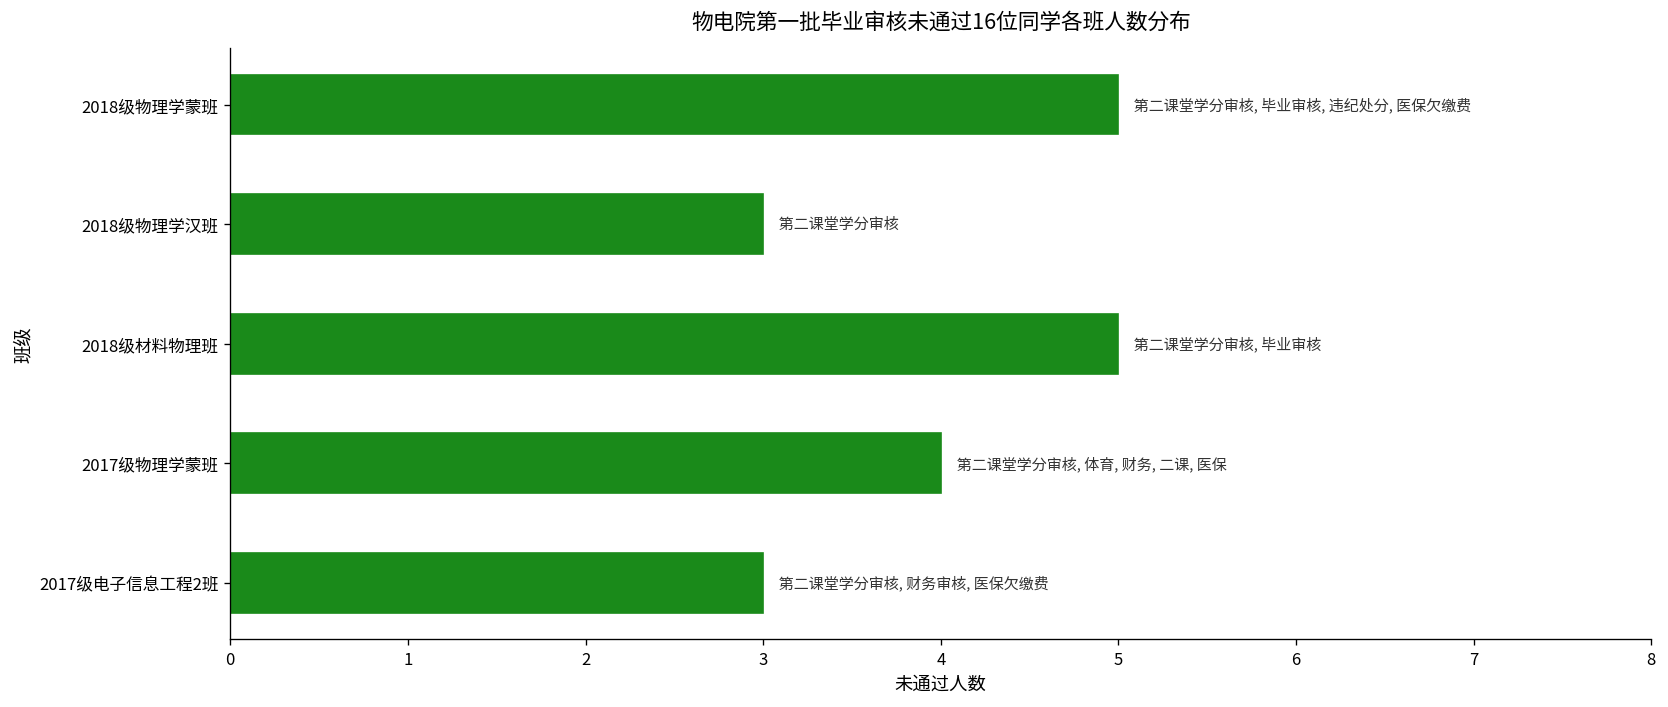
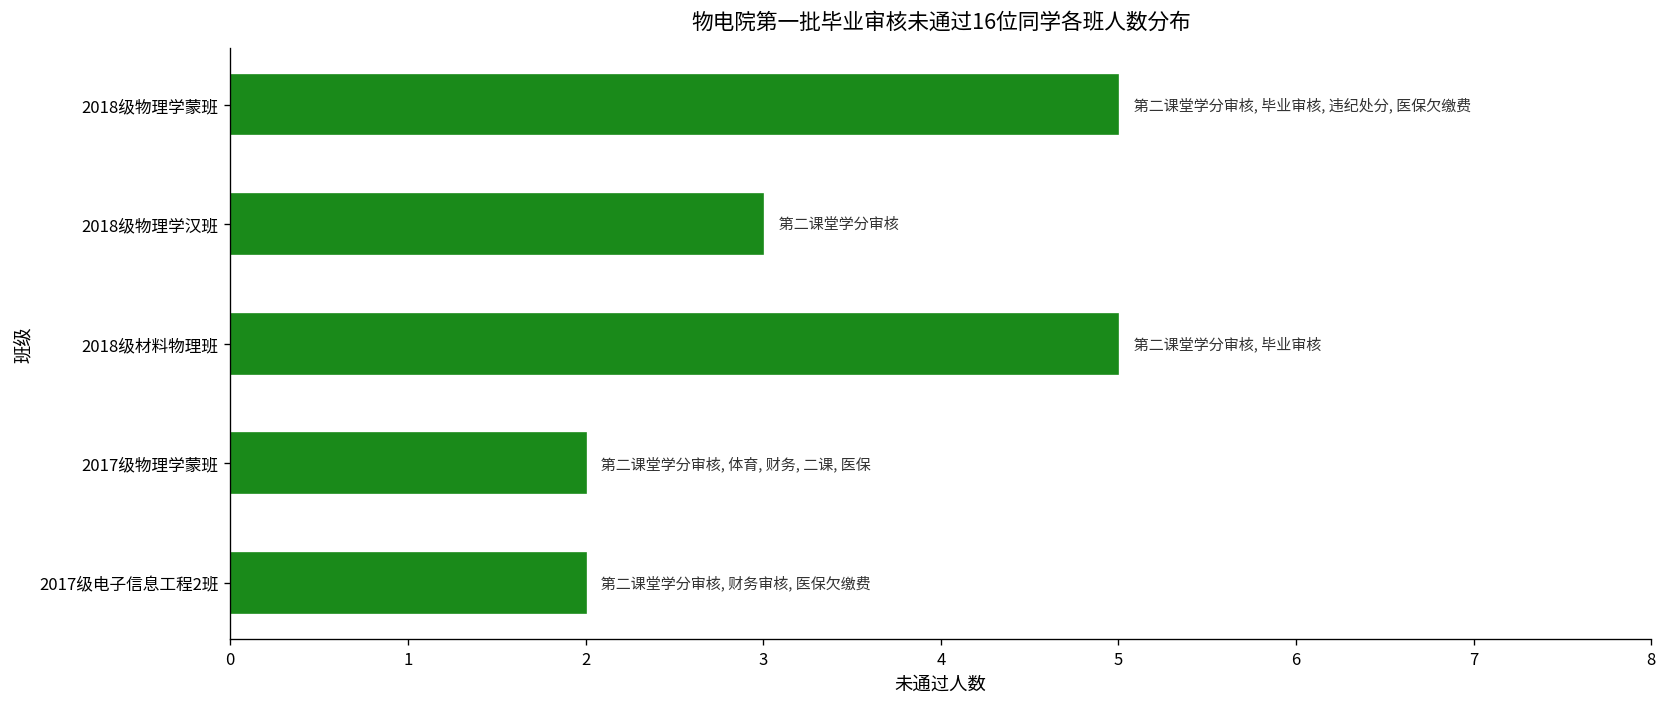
2017级物理学蒙班: 4 -> 2
2017级电子信息工程2班: 3 -> 2
